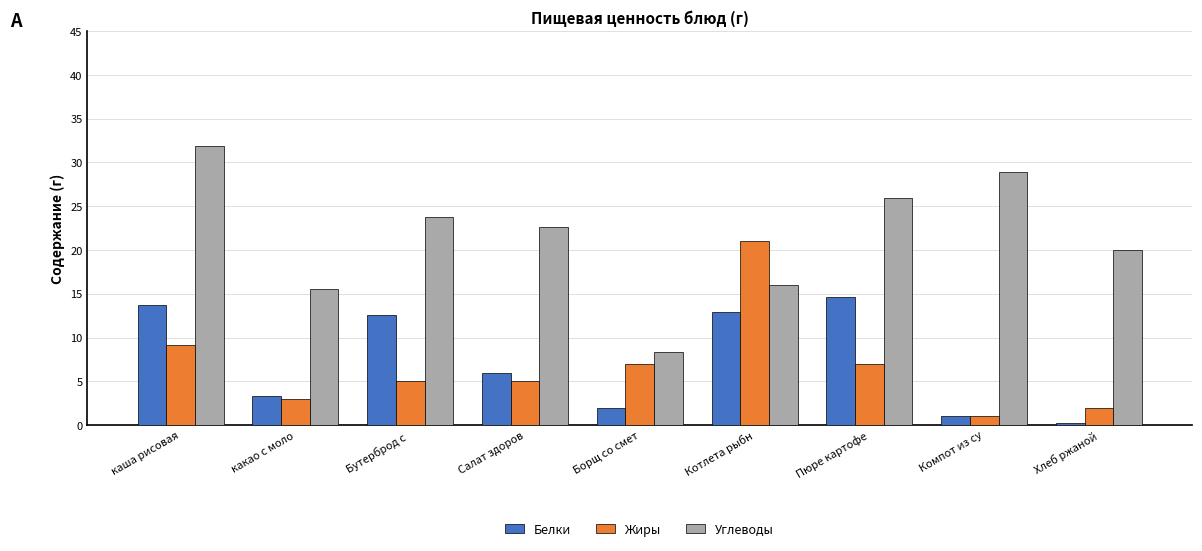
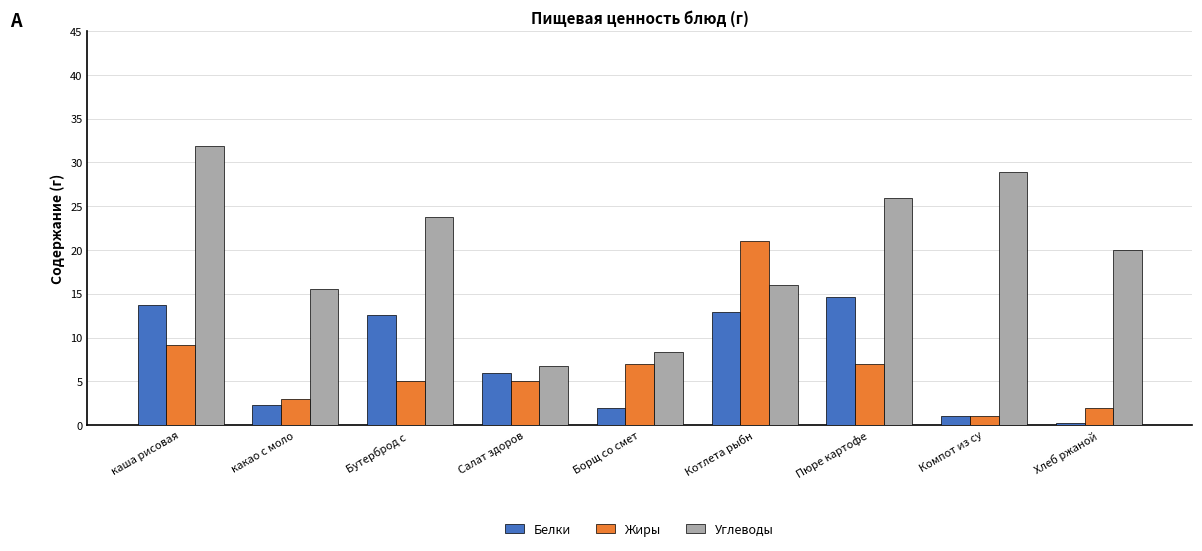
Белки, какао с моло: 3 -> 2
Углеводы, Салат здоров: 23 -> 7
